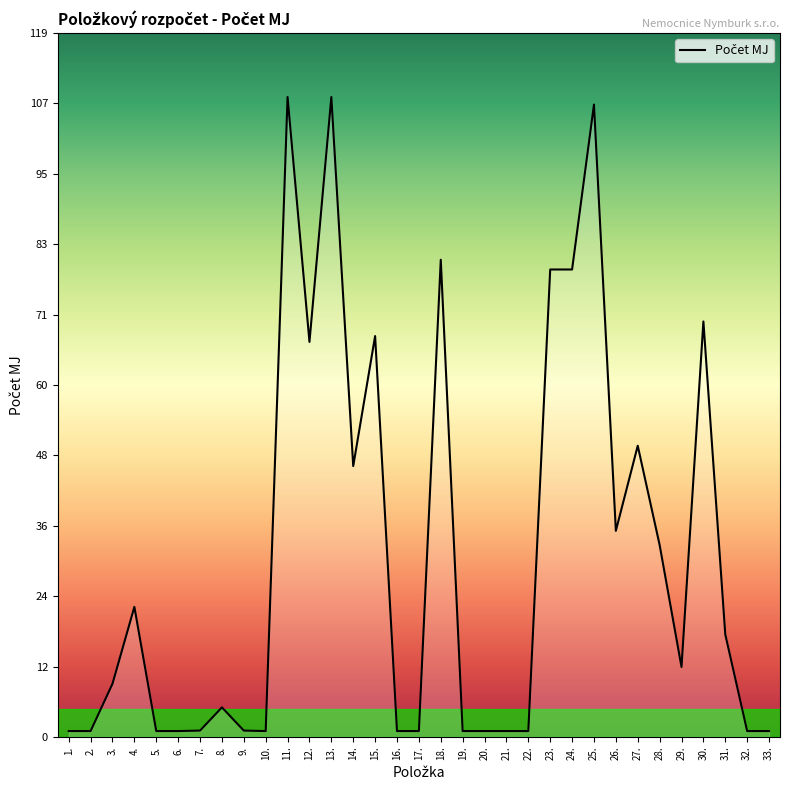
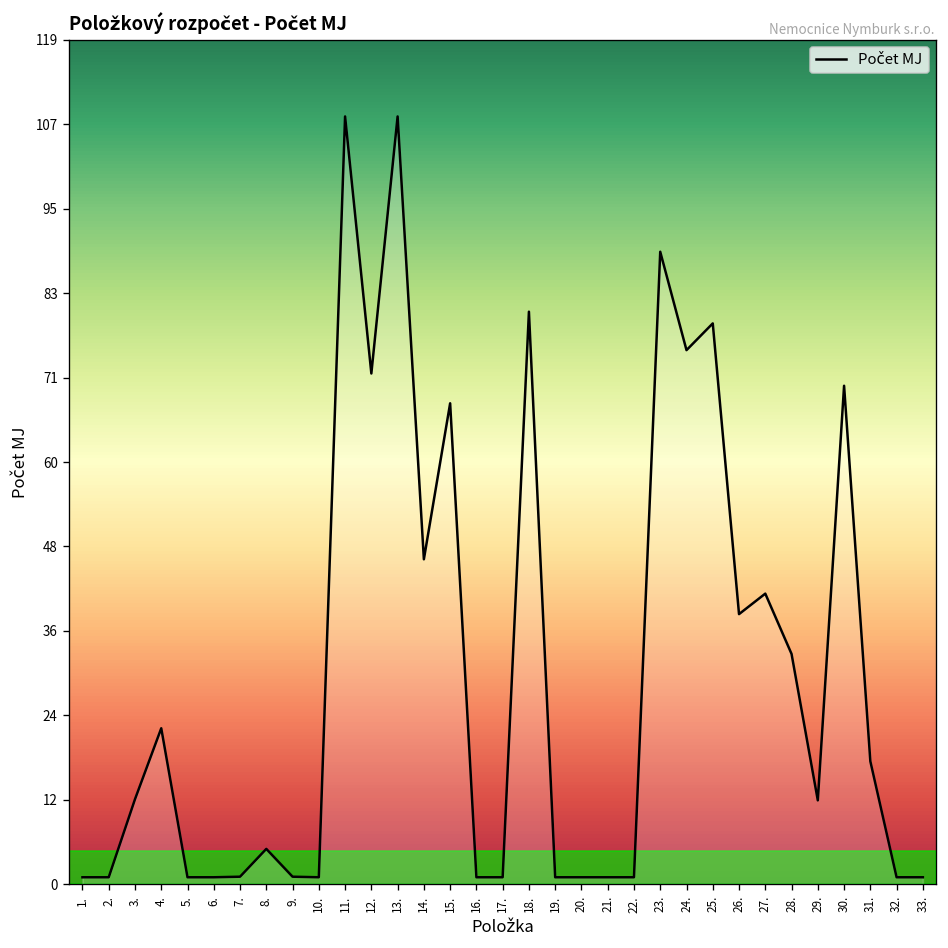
3.: 9 -> 12
12.: 67 -> 72
23.: 79 -> 89
24.: 79 -> 75
25.: 107 -> 79
26.: 35 -> 38
27.: 49 -> 41
